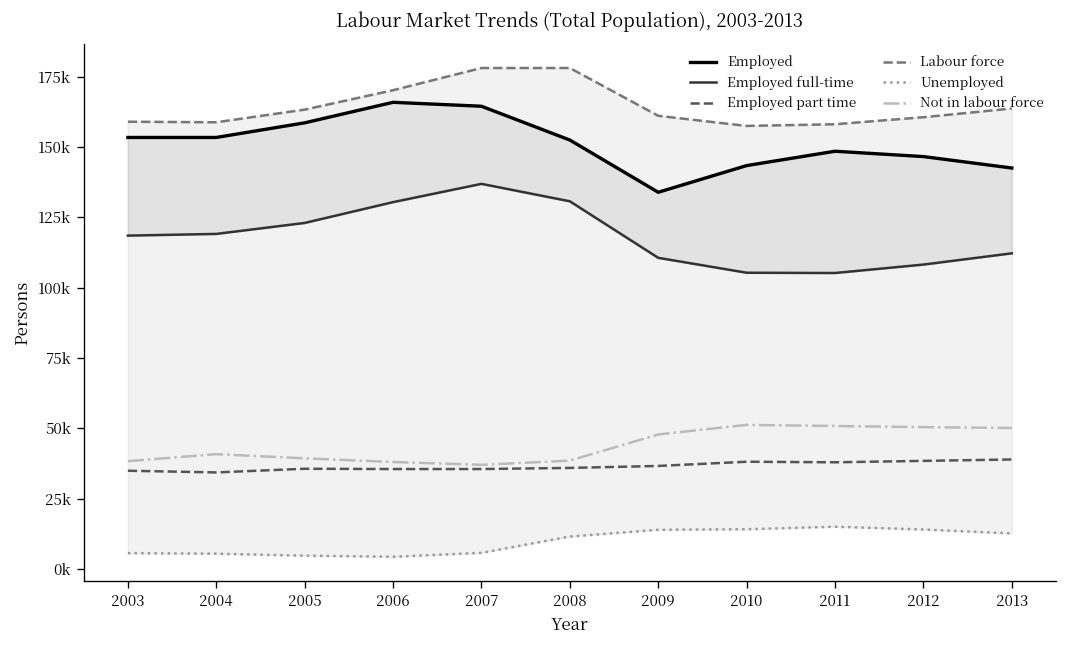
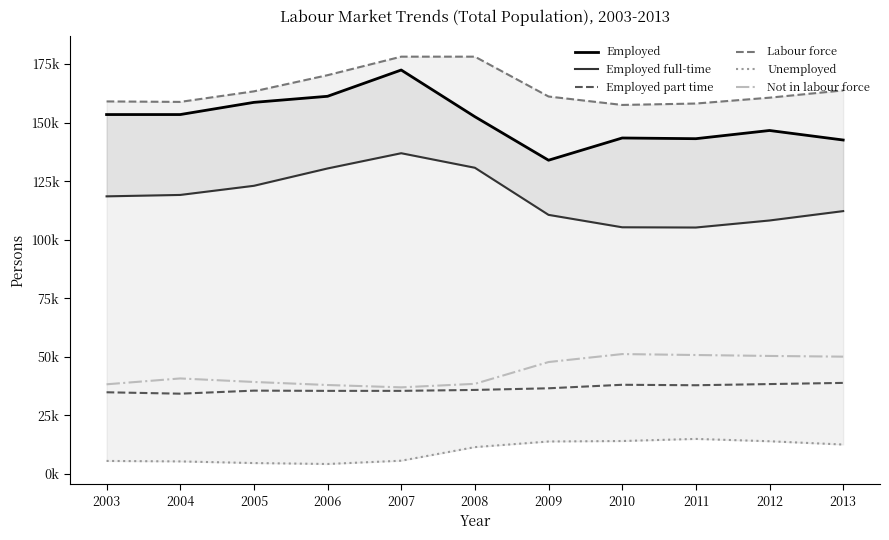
Employed, 2006: 166000 -> 161000
Employed, 2007: 165000 -> 172000
Employed, 2011: 148000 -> 143000
